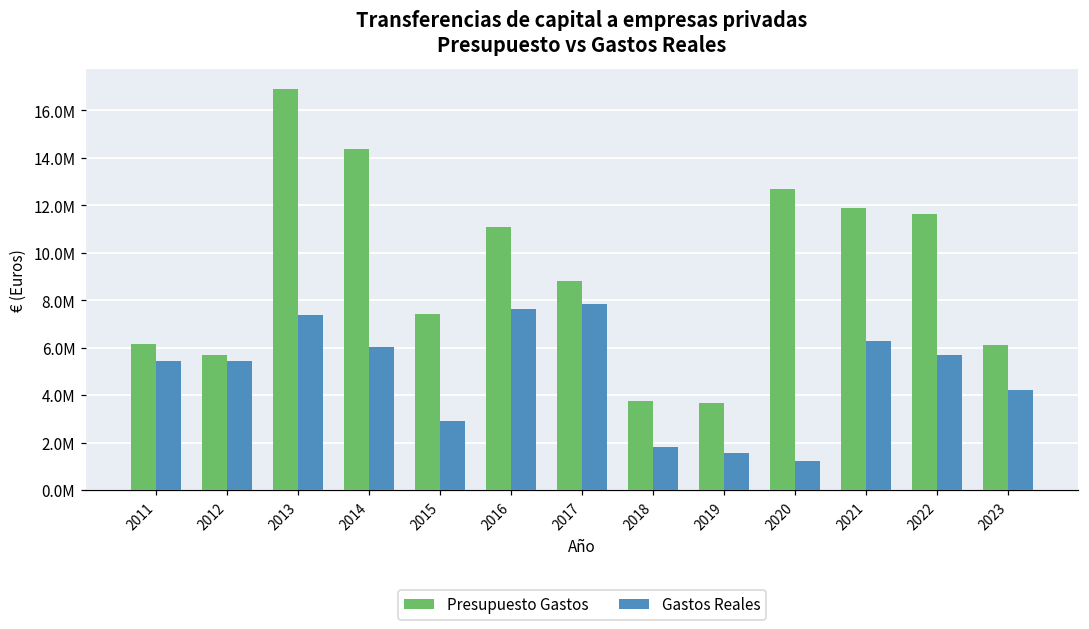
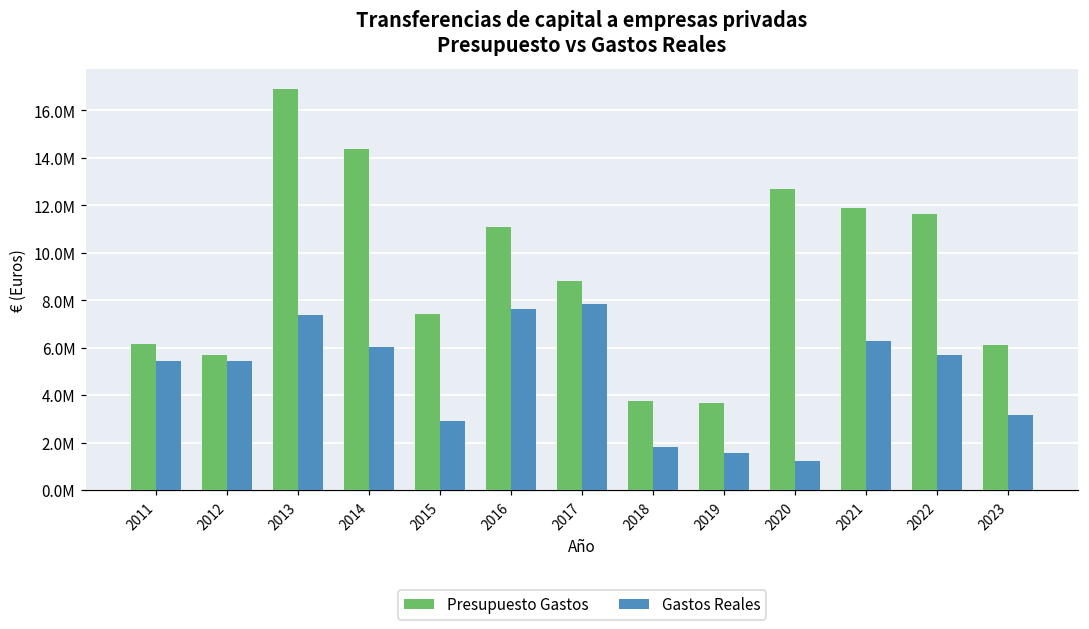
Gastos Reales, 2023: 4200000 -> 3200000
